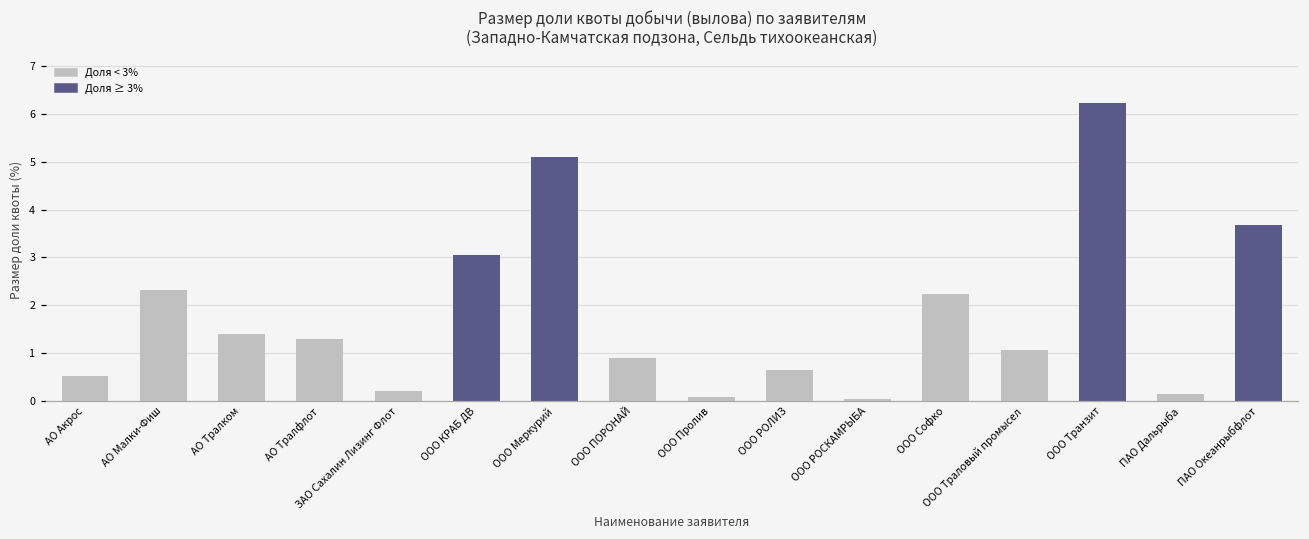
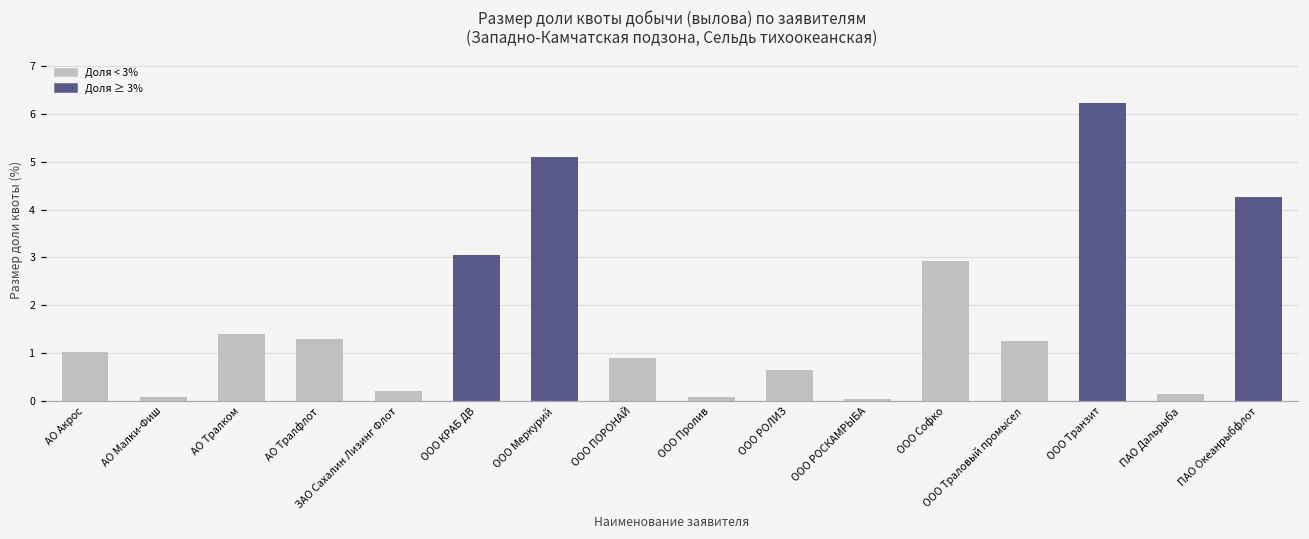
АО Акрос: 0.5 -> 1.0
АО Малки-Фиш: 2.3 -> 0.1
ООО Софко: 2.2 -> 2.9
ООО Траловый промысел: 1.1 -> 1.3
ПАО Океанрыбфлот: 3.7 -> 4.3
